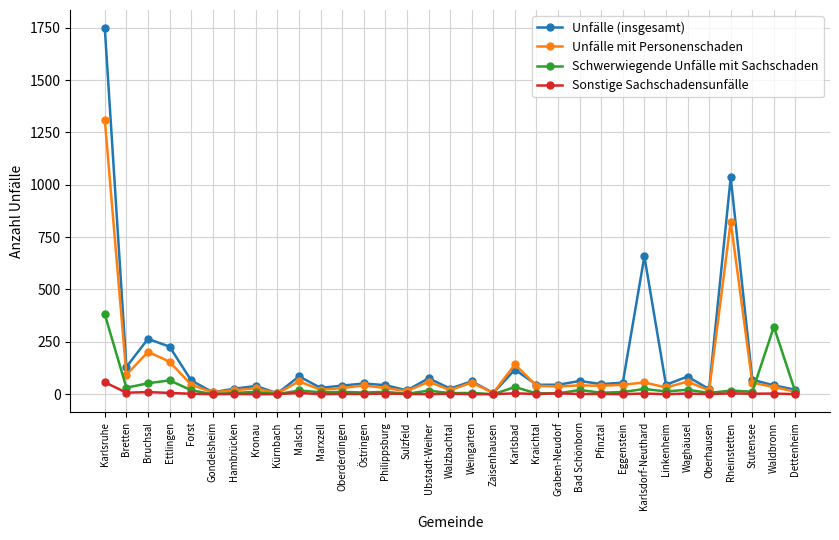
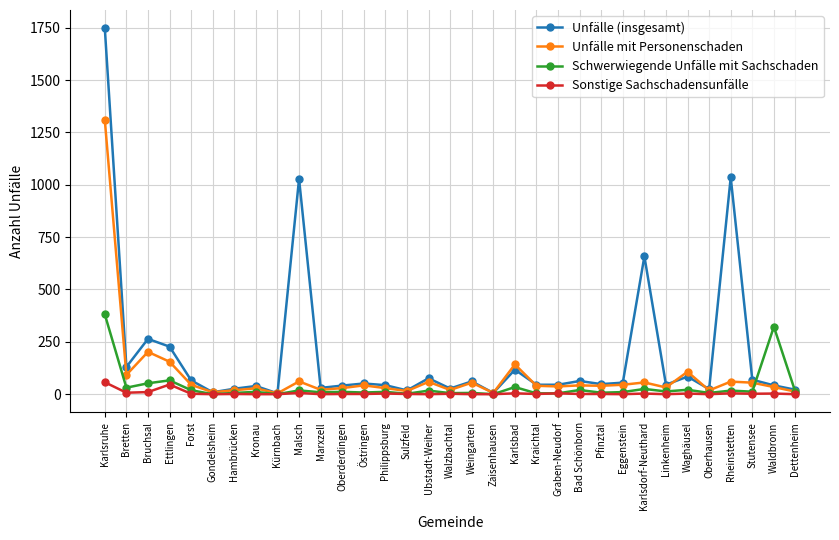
Sonstige Sachschadensunfälle, Ettlingen: 10 -> 50
Unfälle (insgesamt), Malsch: 90 -> 1030
Unfälle mit Personenschaden, Waghäusel: 60 -> 110
Unfälle mit Personenschaden, Rheinstetten: 820 -> 60
